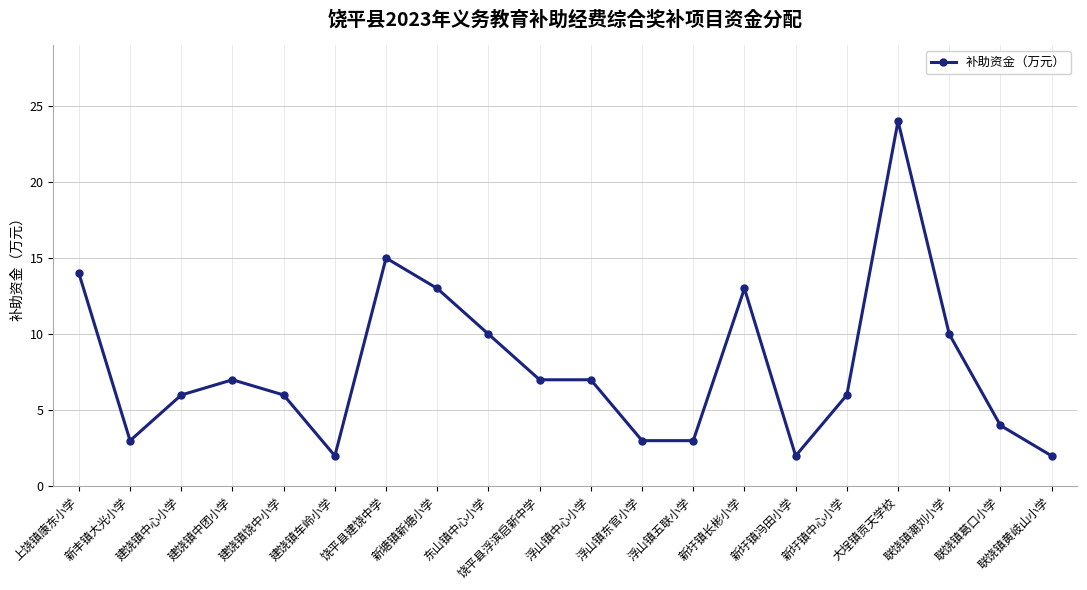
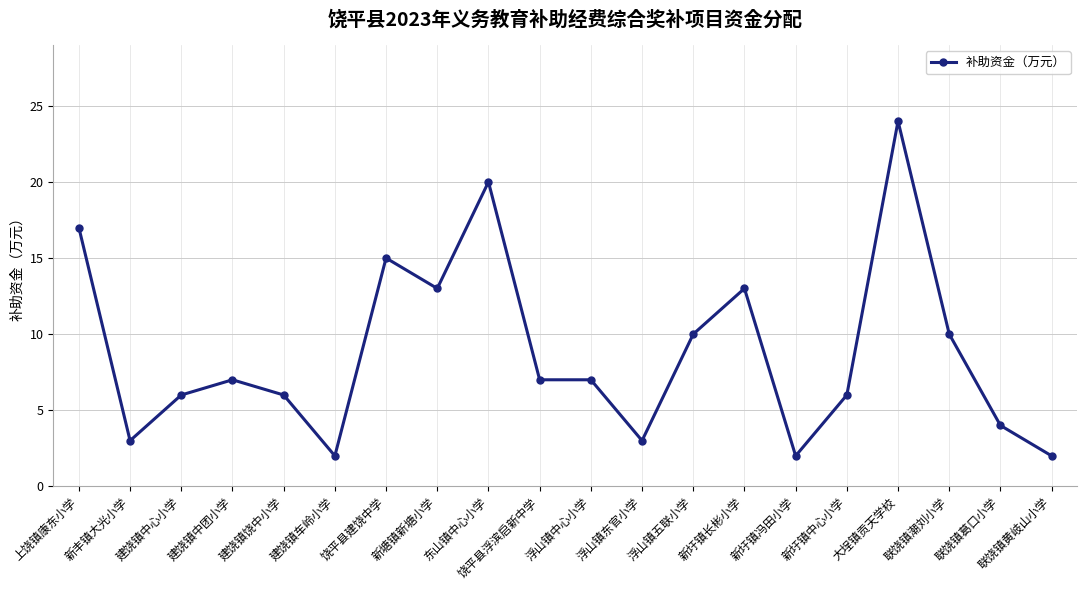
上饶镇康东小学: 14 -> 17
东山镇中心小学: 10 -> 20
浮山镇五联小学: 3 -> 10
